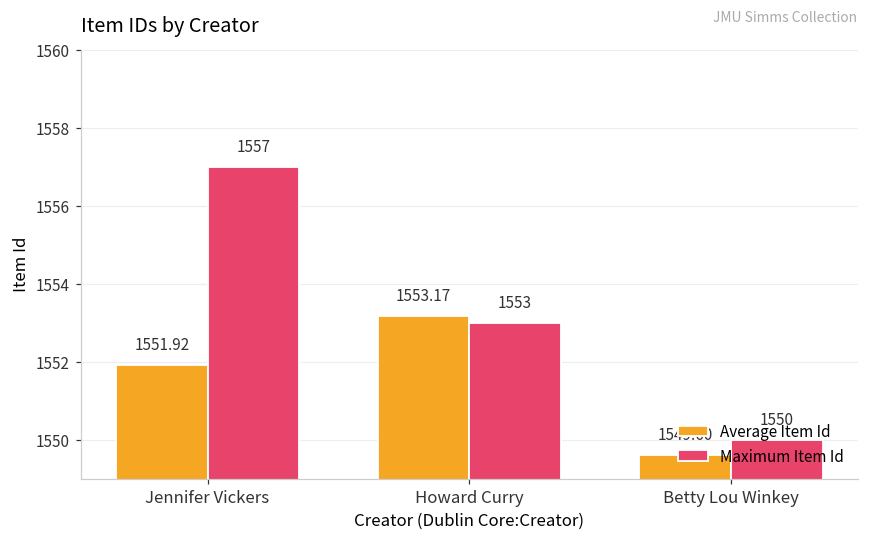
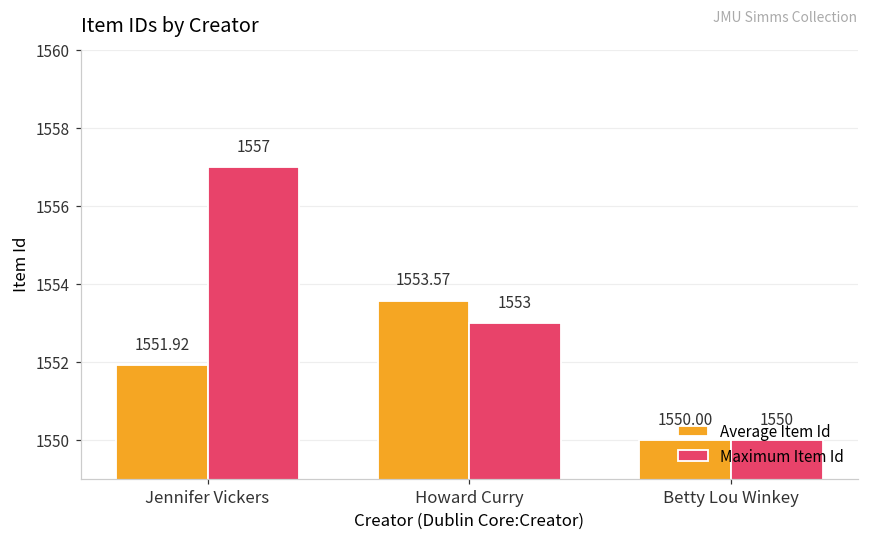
Average Item Id, Howard Curry: 1553.17 -> 1553.57
Average Item Id, Betty Lou Winkey: 1549.60 -> 1550.00
